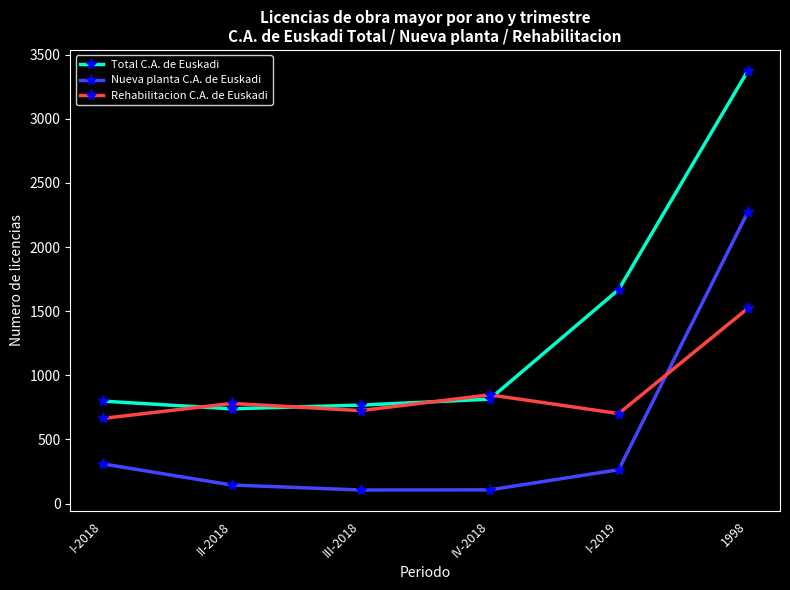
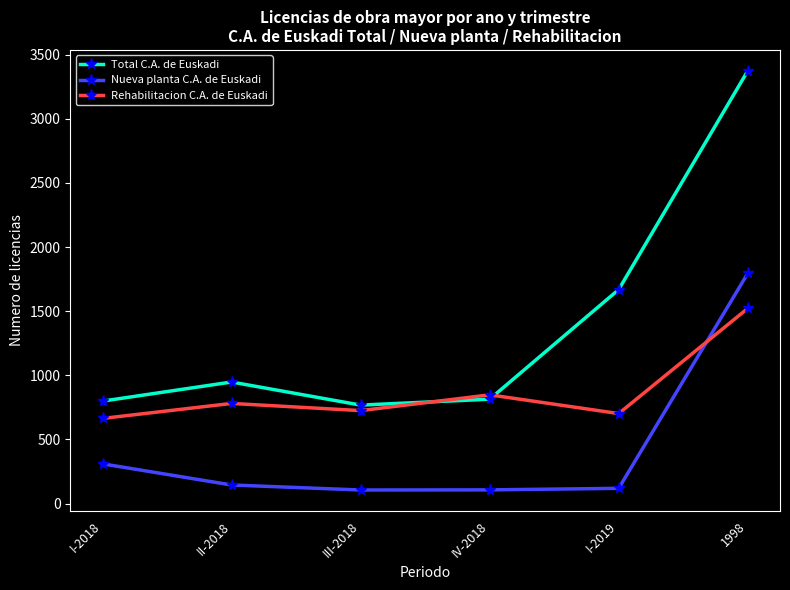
Total C.A. de Euskadi, II-2018: 740 -> 950
Nueva planta C.A. de Euskadi, I-2019: 260 -> 120
Nueva planta C.A. de Euskadi, 1998: 2270 -> 1800
